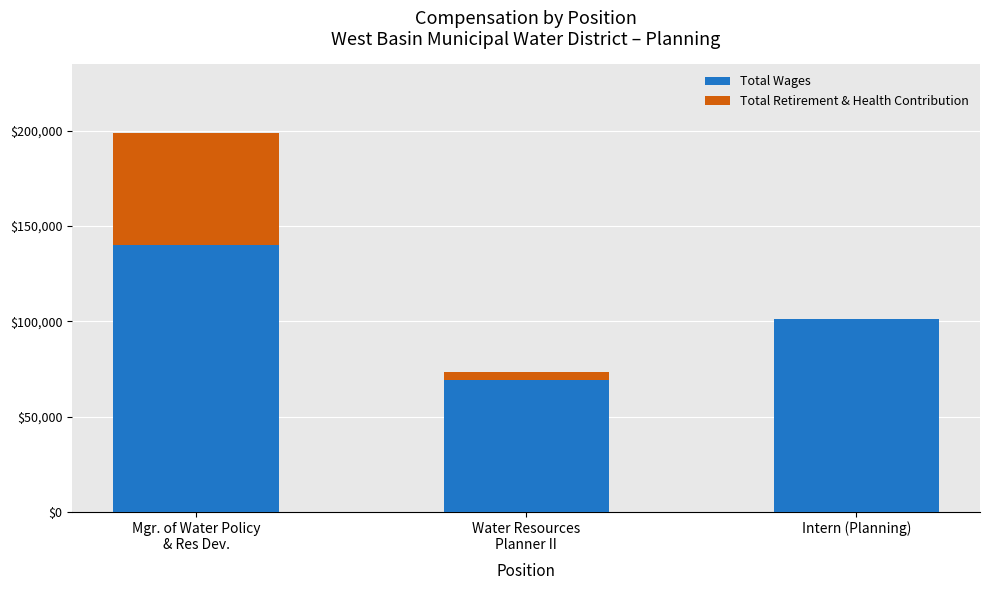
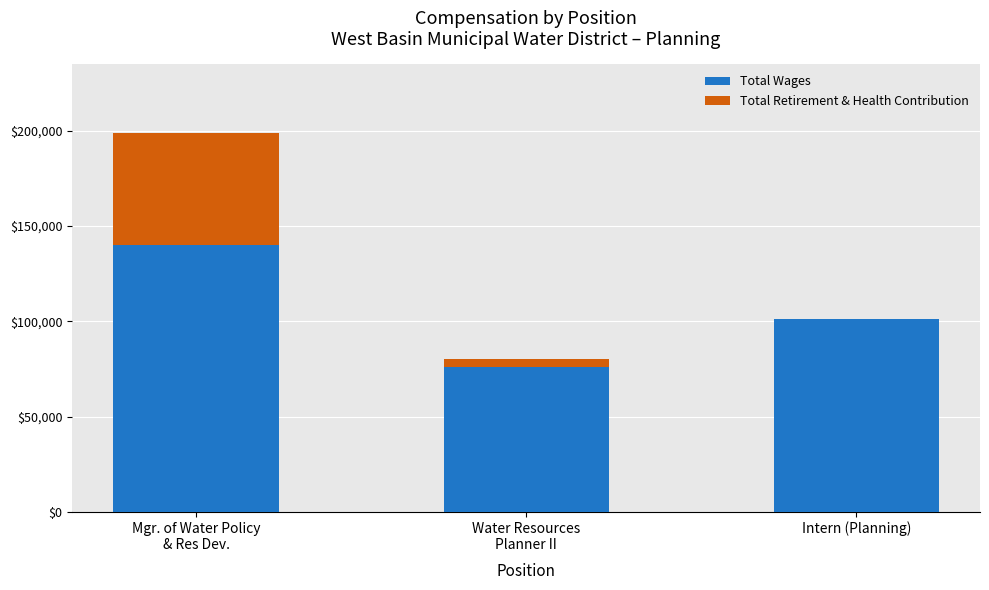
Total Wages, Water Resources Planner II: $69,000 -> $76,000
